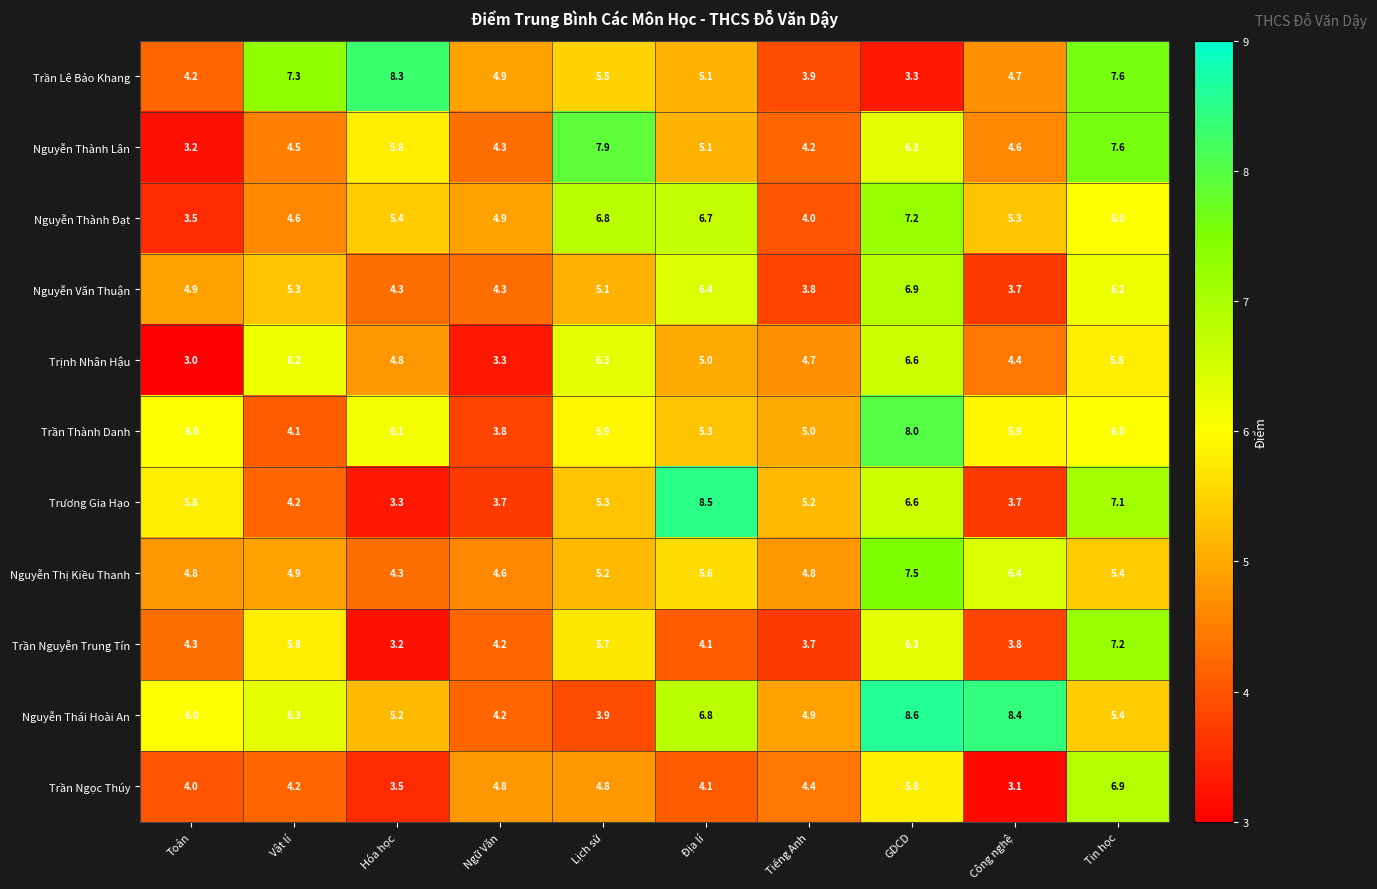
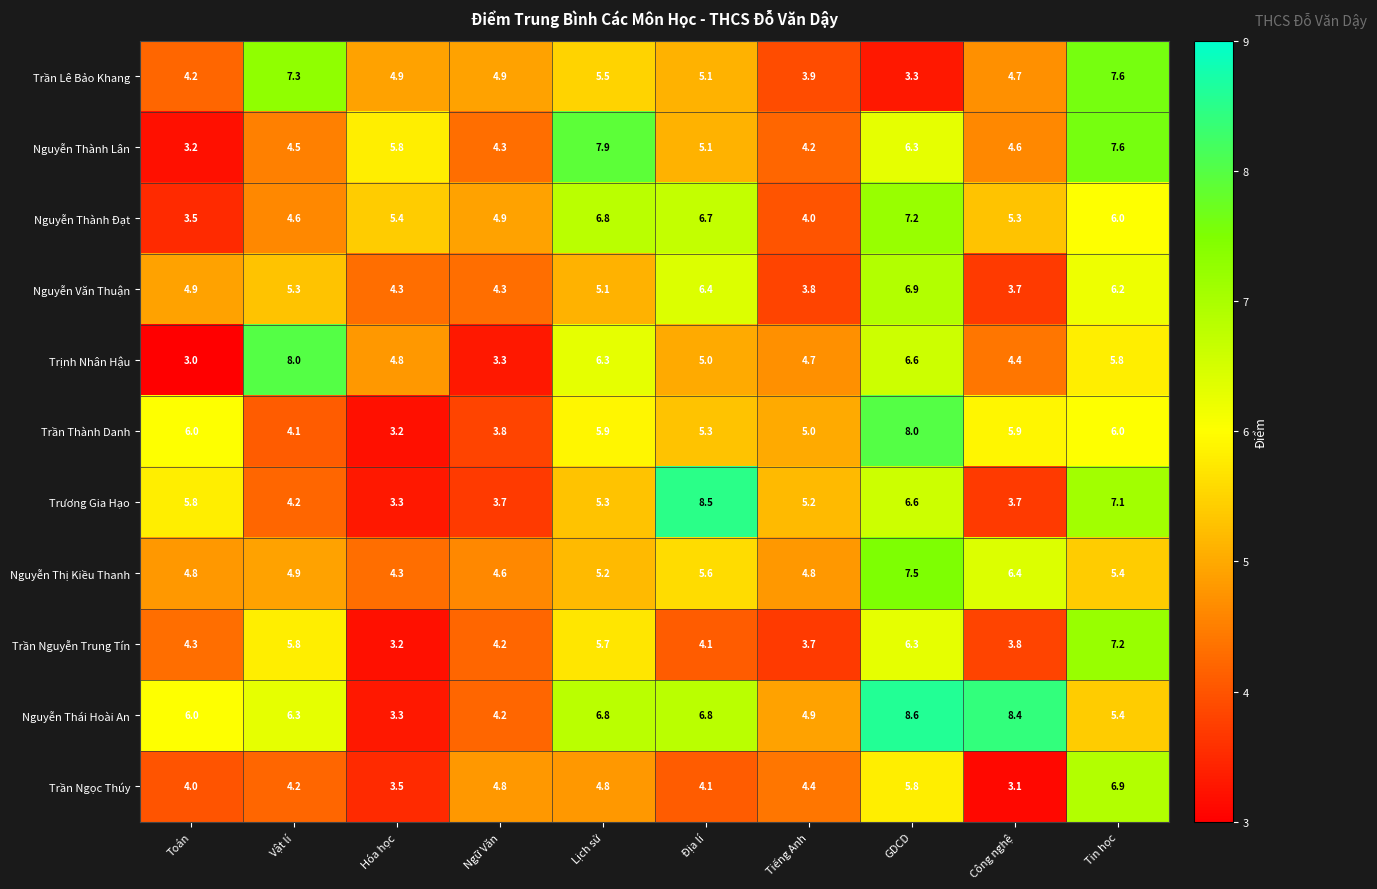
Trần Lê Bảo Khang, Hóa học: 8.3 -> 4.9
Trịnh Nhân Hậu, Vật lí: 6.2 -> 8.0
Trần Thành Danh, Hóa học: 6.1 -> 3.2
Nguyễn Thái Hoài An, Hóa học: 5.2 -> 3.3
Nguyễn Thái Hoài An, Lịch sử: 3.9 -> 6.8
